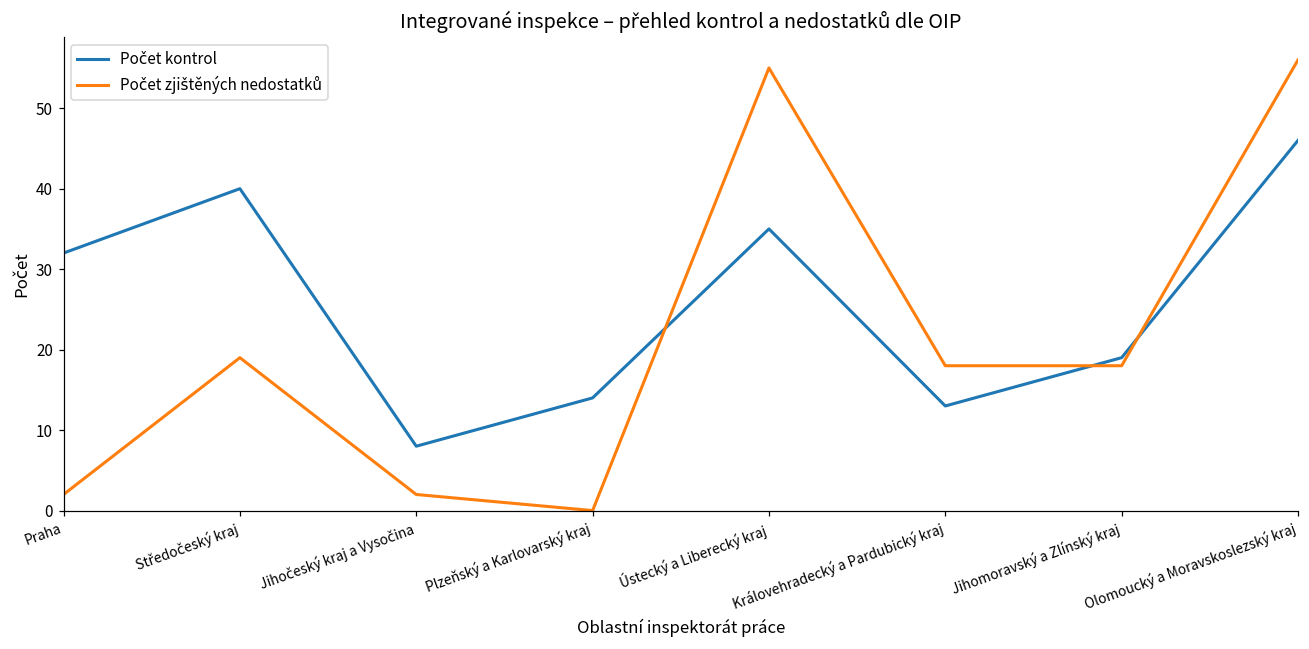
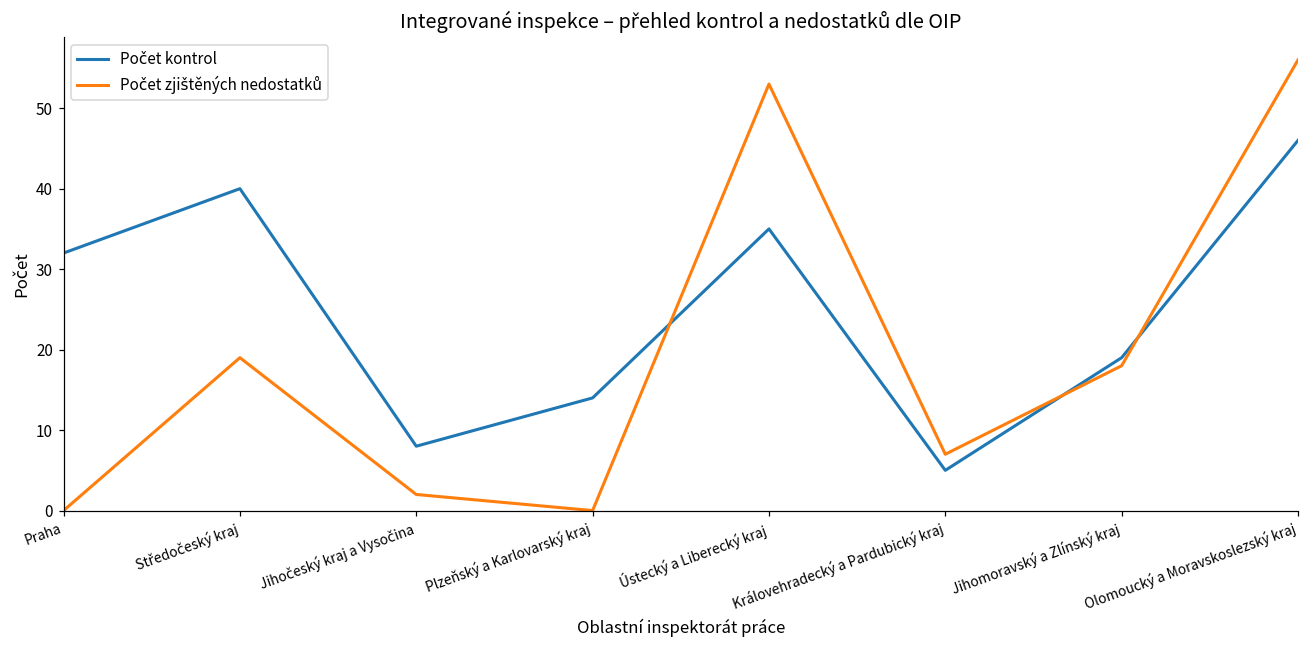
Počet zjištěných nedostatků, Praha: 2 -> 0
Počet zjištěných nedostatků, Ústecký a Liberecký kraj: 55 -> 53
Počet kontrol, Královehradecký a Pardubický kraj: 13 -> 5
Počet zjištěných nedostatků, Královehradecký a Pardubický kraj: 18 -> 7
